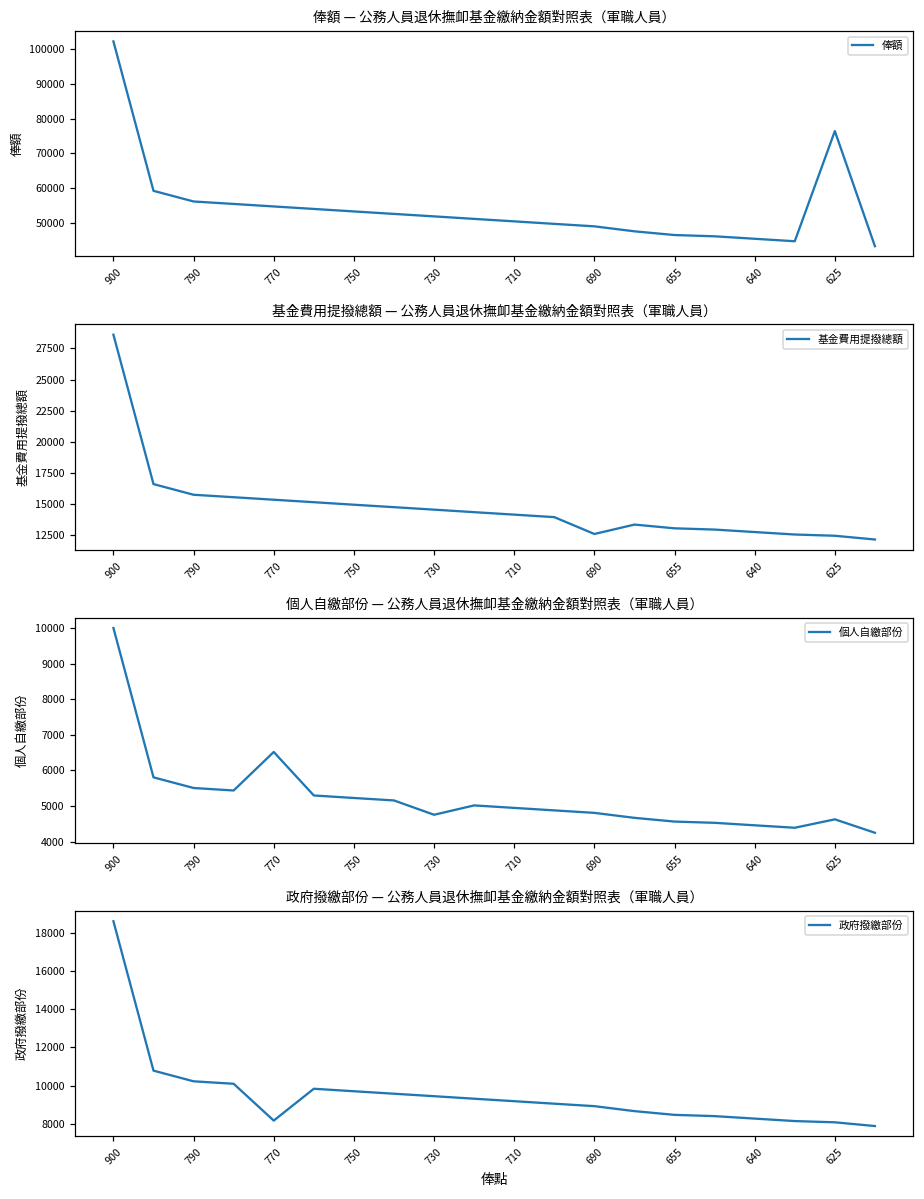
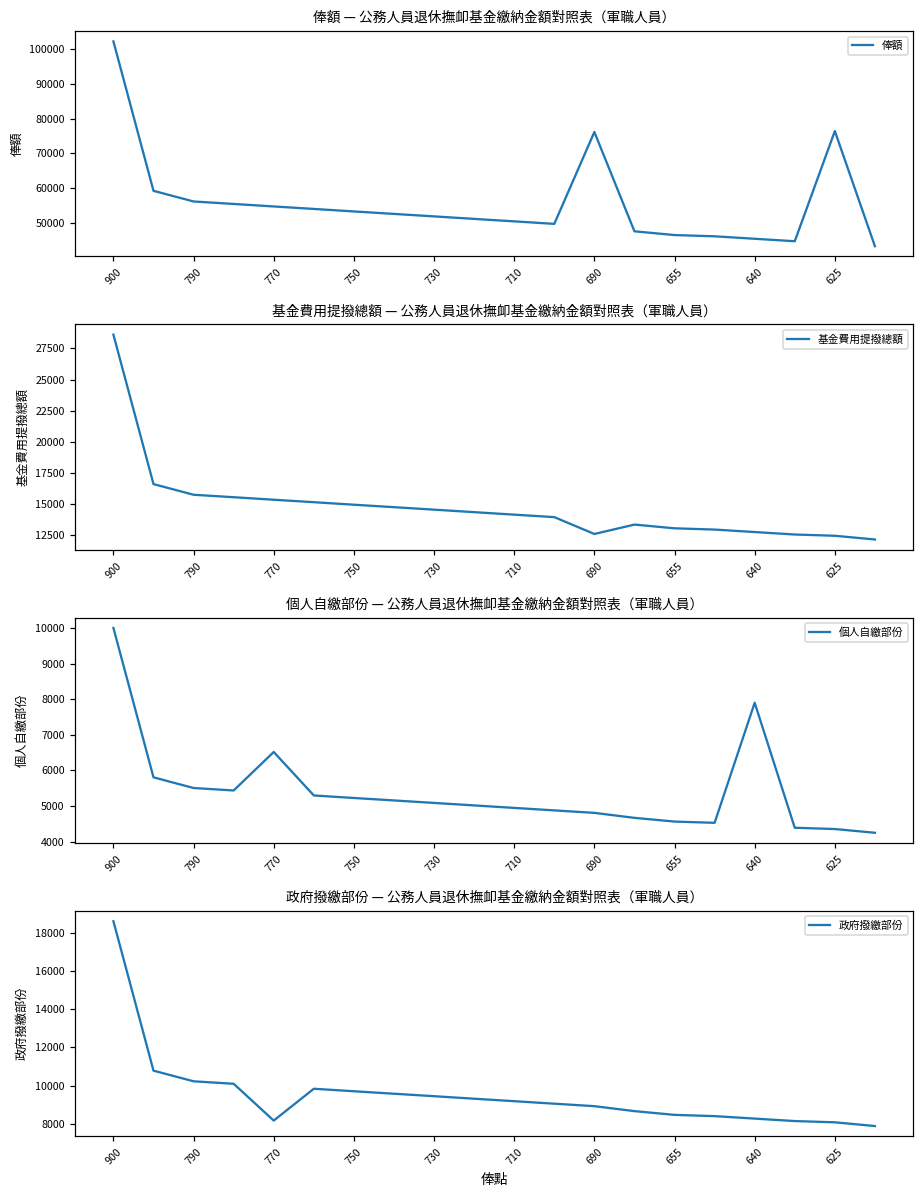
俸額 — 公務人員退休撫卹基金繳納金額對照表（軍職人員）, 690: 49000 -> 76000
個人自繳部份 — 公務人員退休撫卹基金繳納金額對照表（軍職人員）, 730: 4800 -> 5100
個人自繳部份 — 公務人員退休撫卹基金繳納金額對照表（軍職人員）, 640: 4500 -> 7900
個人自繳部份 — 公務人員退休撫卹基金繳納金額對照表（軍職人員）, 625: 4600 -> 4400
